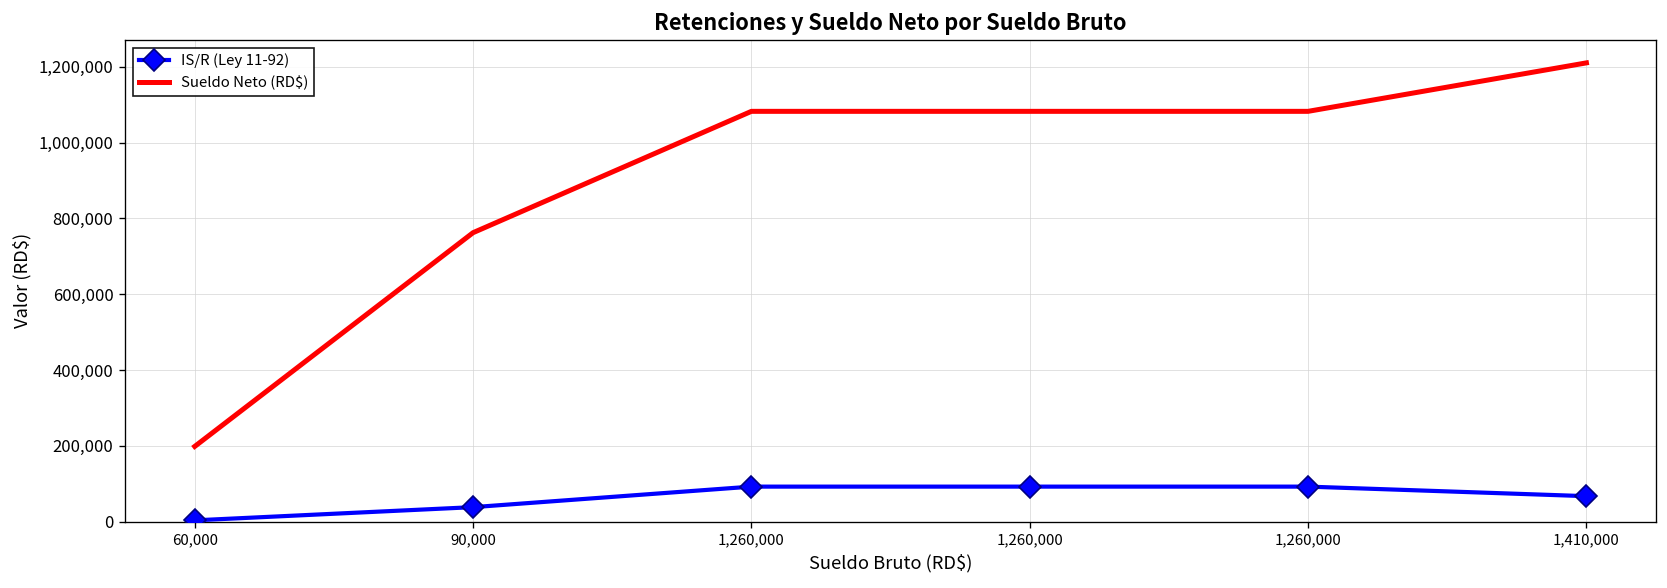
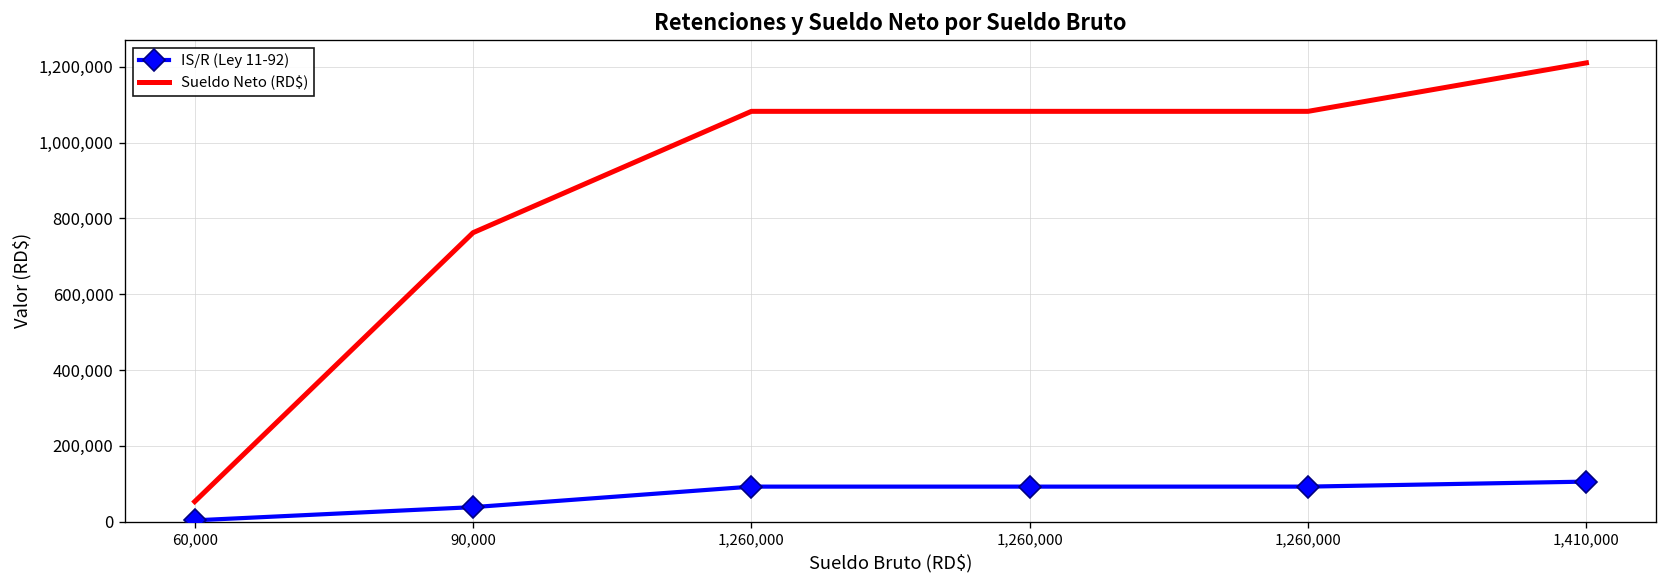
Sueldo Neto (RD$), 60,000: 200,000 -> 50,000
IS/R (Ley 11-92), 1,410,000: 70,000 -> 110,000
